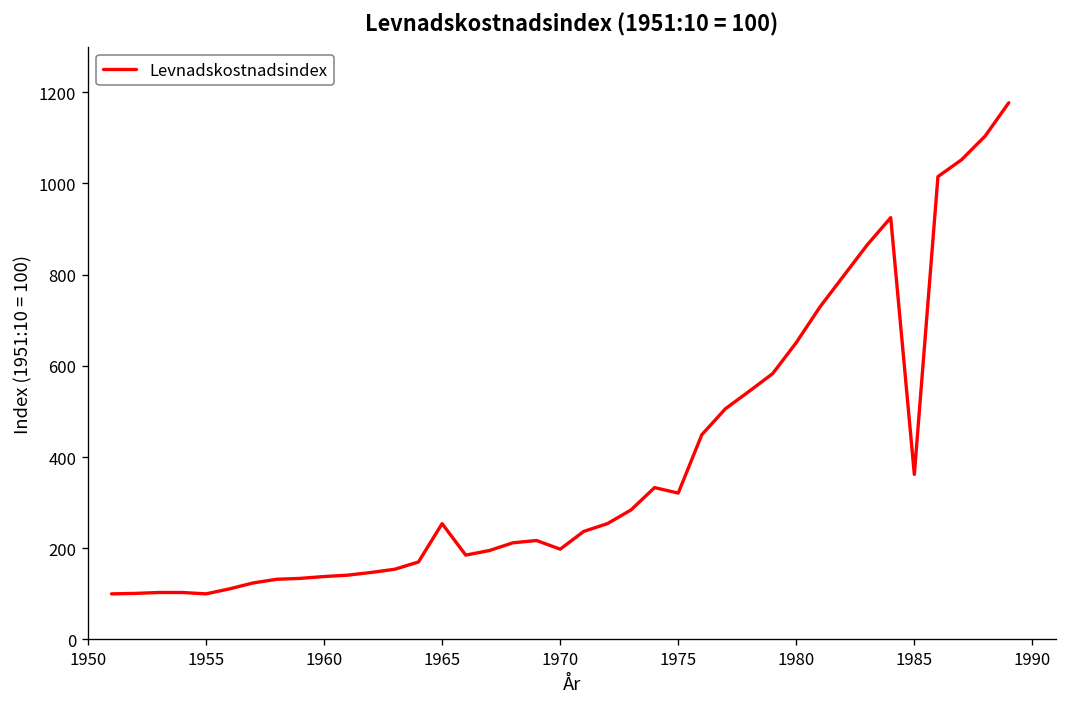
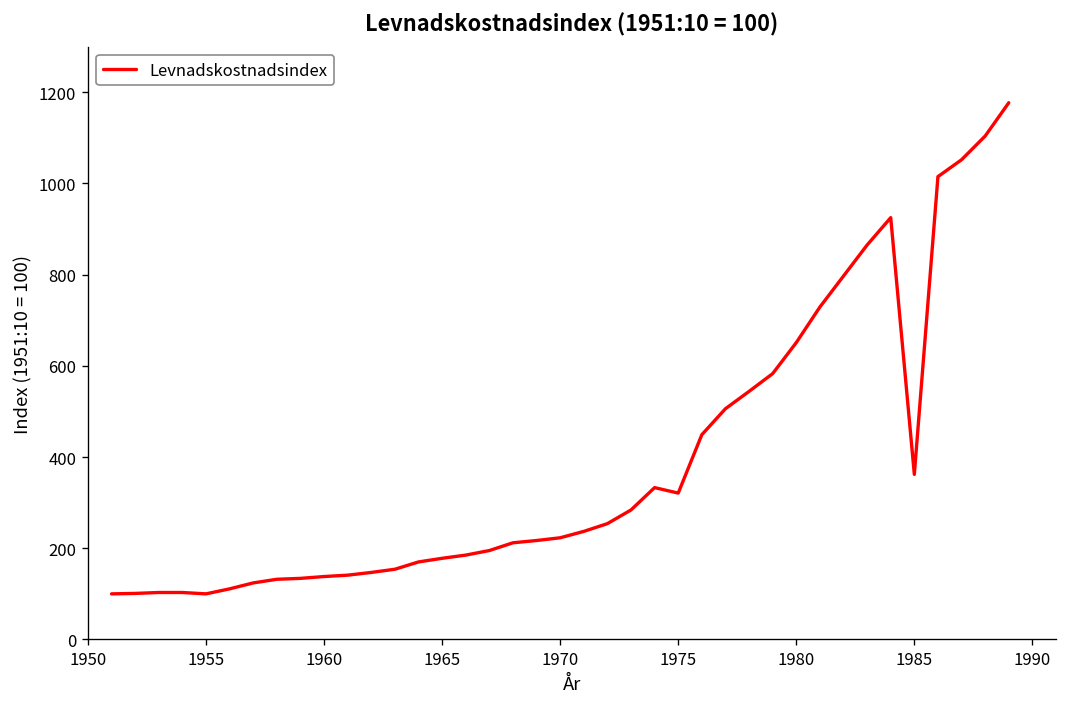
1965: 250 -> 180
1970: 200 -> 220
